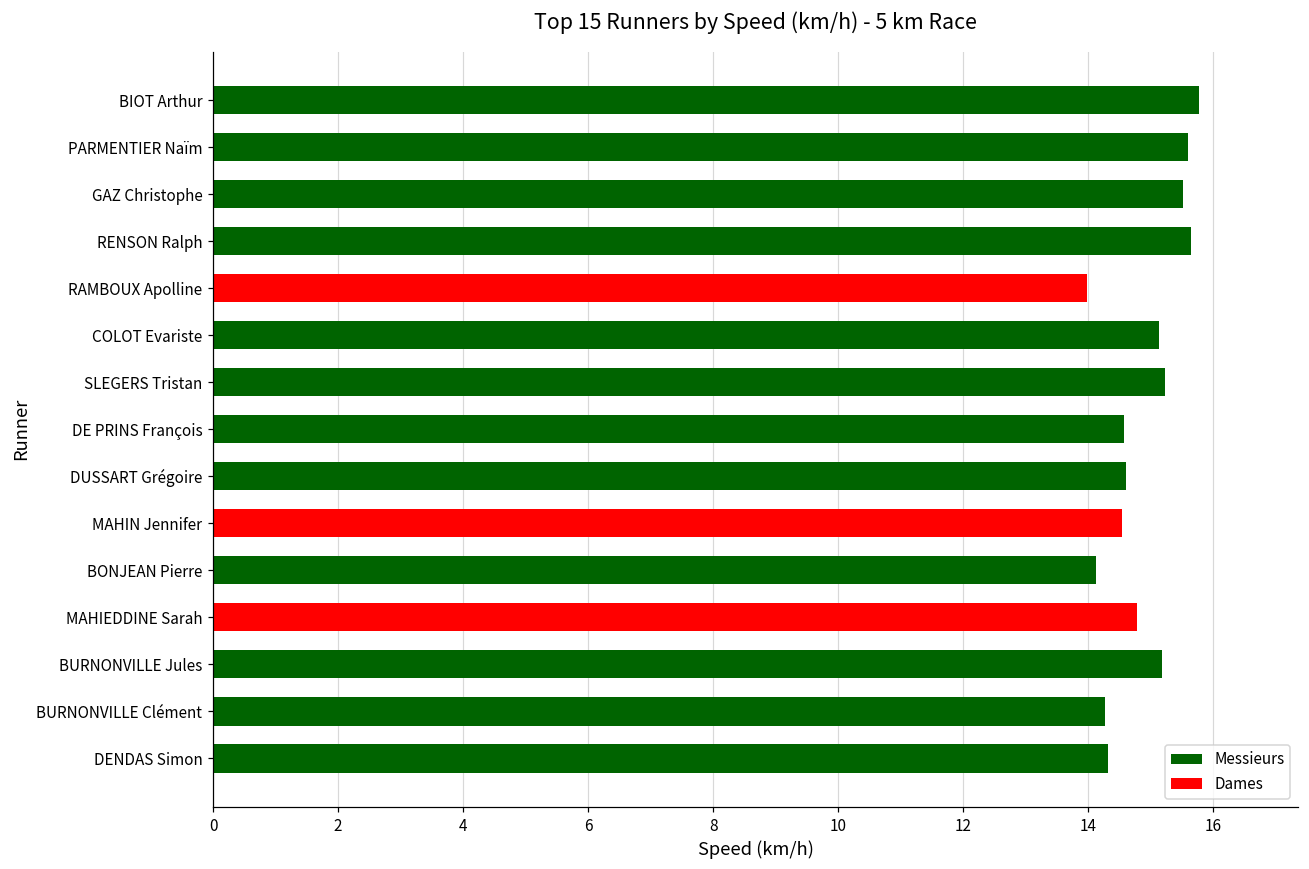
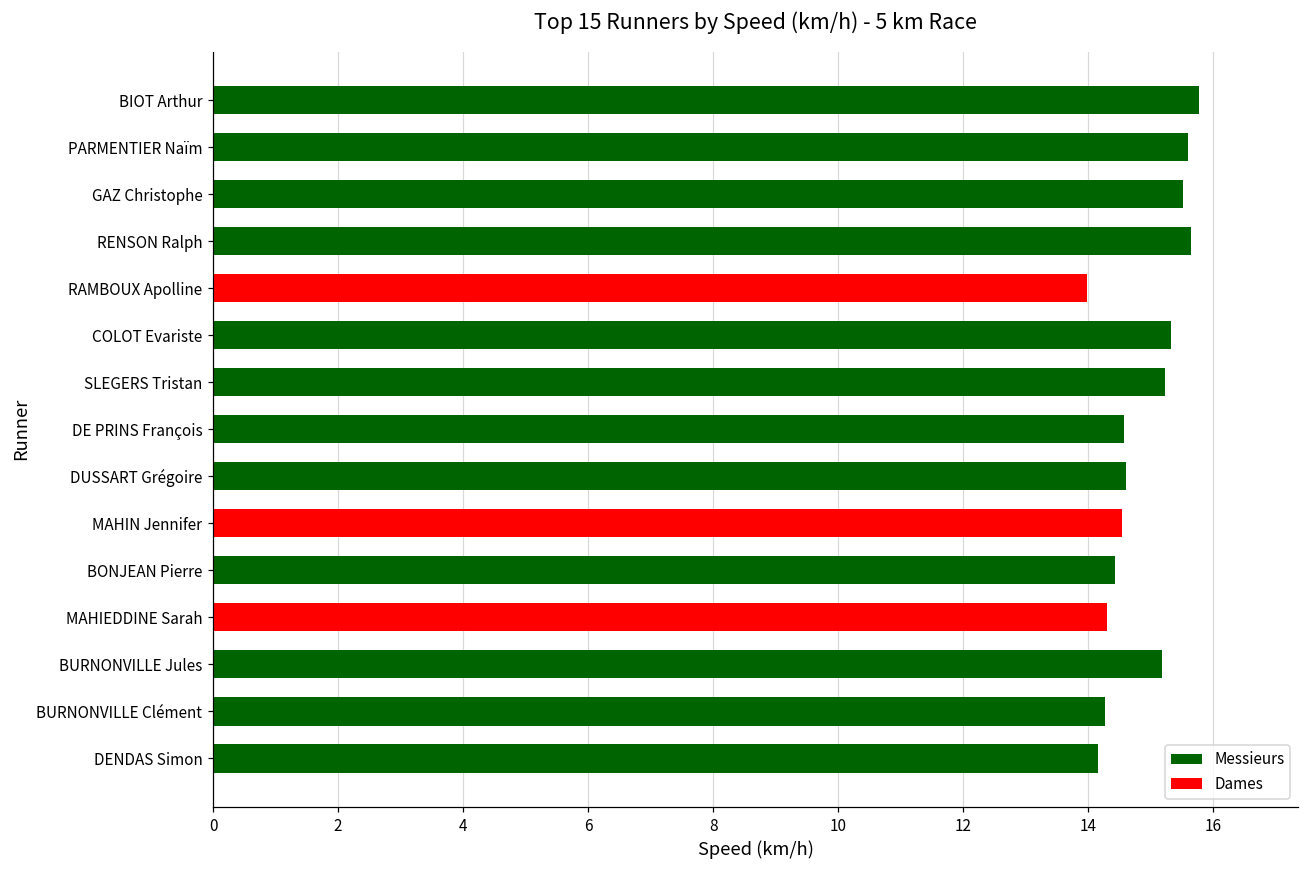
COLOT Evariste: 15.1 -> 15.3
BONJEAN Pierre: 14.1 -> 14.4
MAHIEDDINE Sarah: 14.8 -> 14.3
DENDAS Simon: 14.3 -> 14.1
